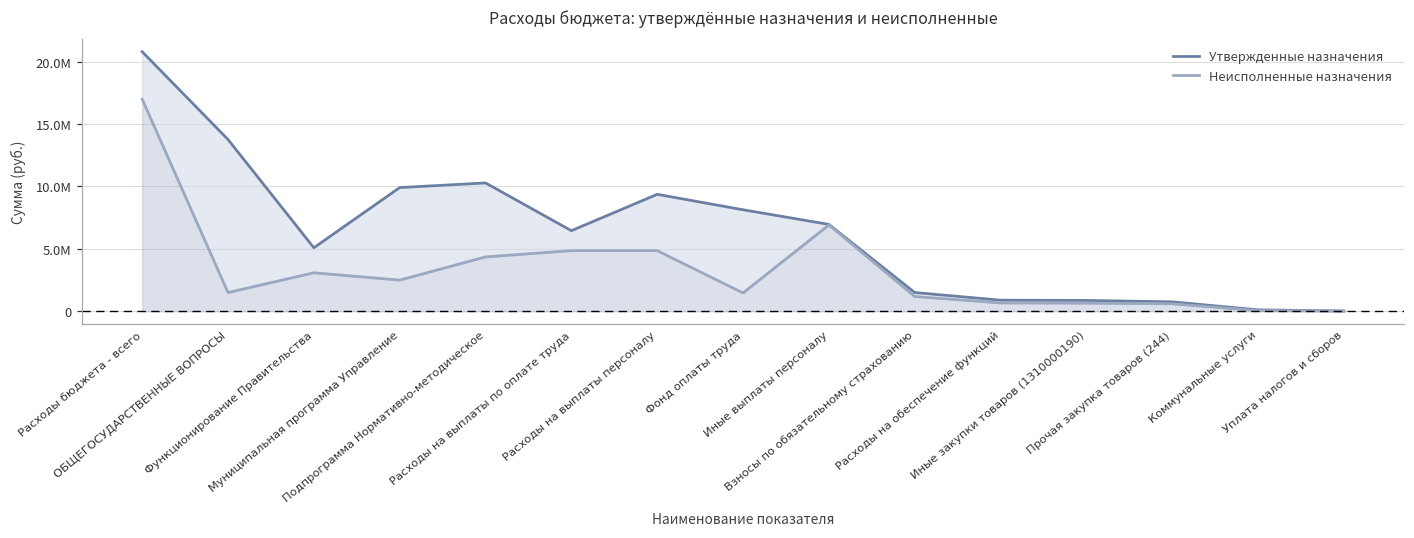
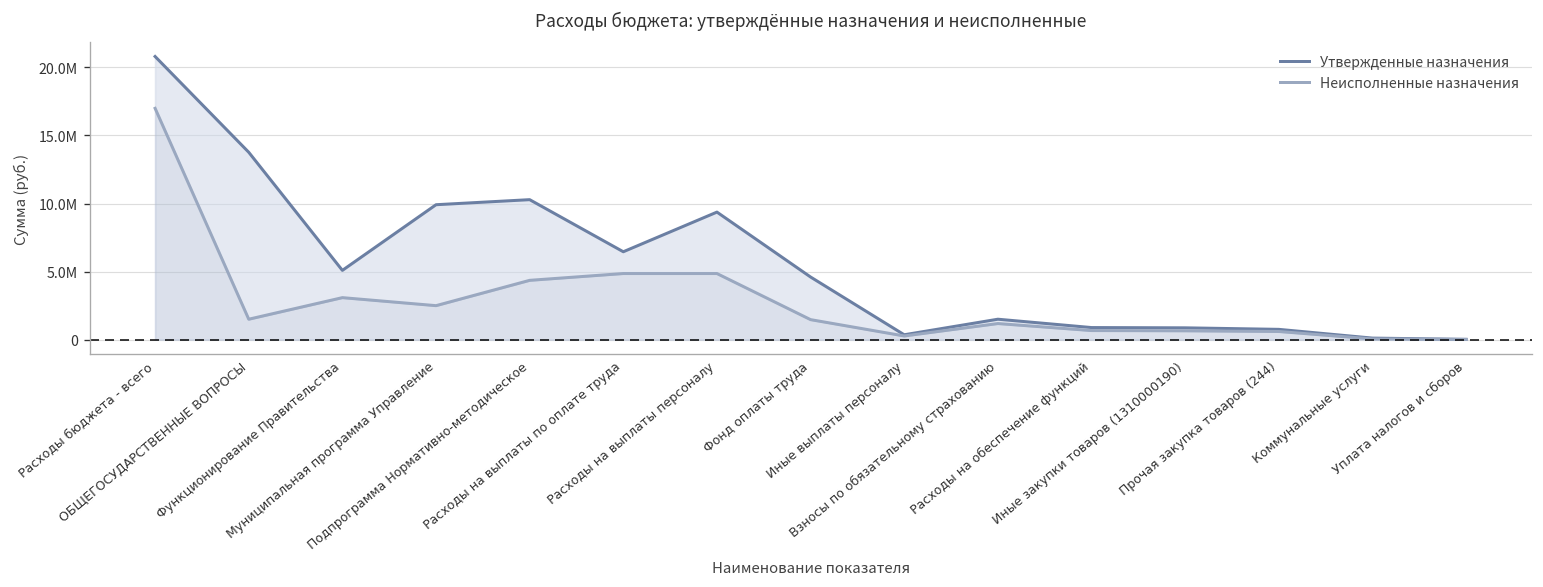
Утвержденные назначения, Фонд оплаты труда: 8100000 -> 4600000
Утвержденные назначения, Иные выплаты персоналу: 7000000 -> 400000
Неисполненные назначения, Иные выплаты персоналу: 6900000 -> 300000
